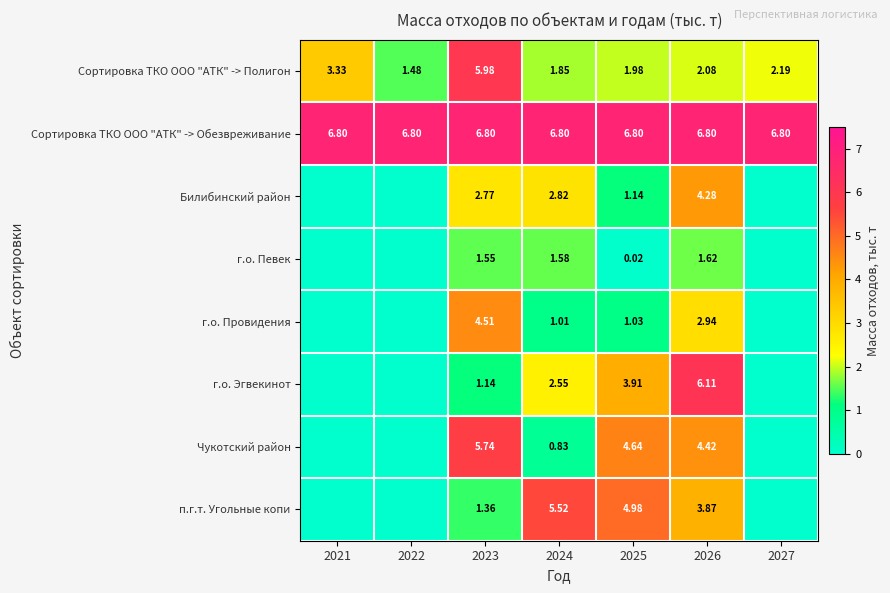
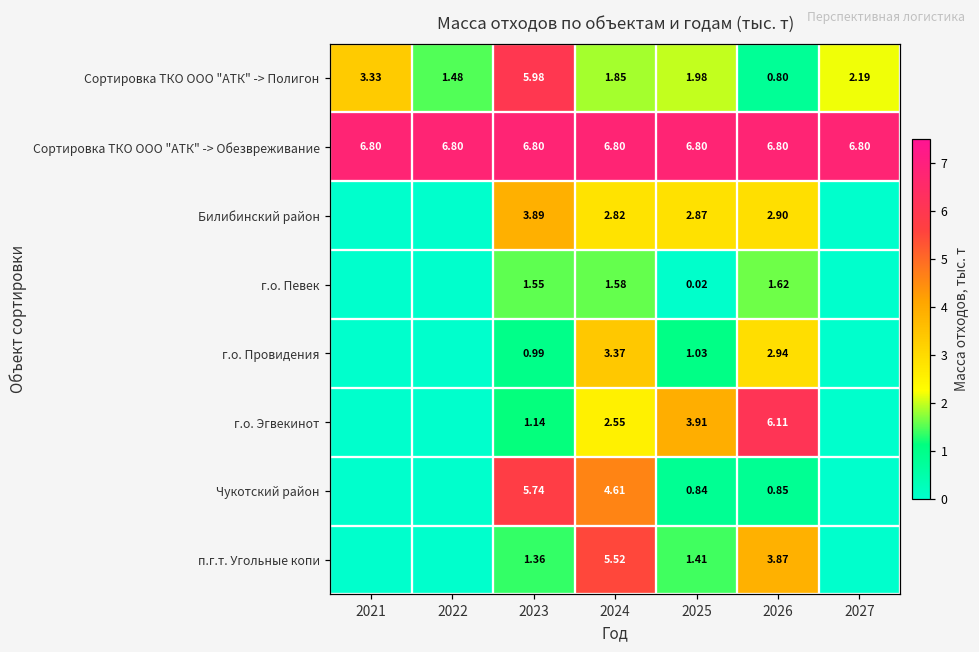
Сортировка ТКО ООО "АТК" -> Полигон, 2026: 2.08 -> 0.80
Билибинский район, 2023: 2.77 -> 3.89
Билибинский район, 2025: 1.14 -> 2.87
Билибинский район, 2026: 4.28 -> 2.90
г.о. Провидения, 2023: 4.51 -> 0.99
г.о. Провидения, 2024: 1.01 -> 3.37
Чукотский район, 2024: 0.83 -> 4.61
Чукотский район, 2025: 4.64 -> 0.84
Чукотский район, 2026: 4.42 -> 0.85
п.г.т. Угольные копи, 2025: 4.98 -> 1.41
